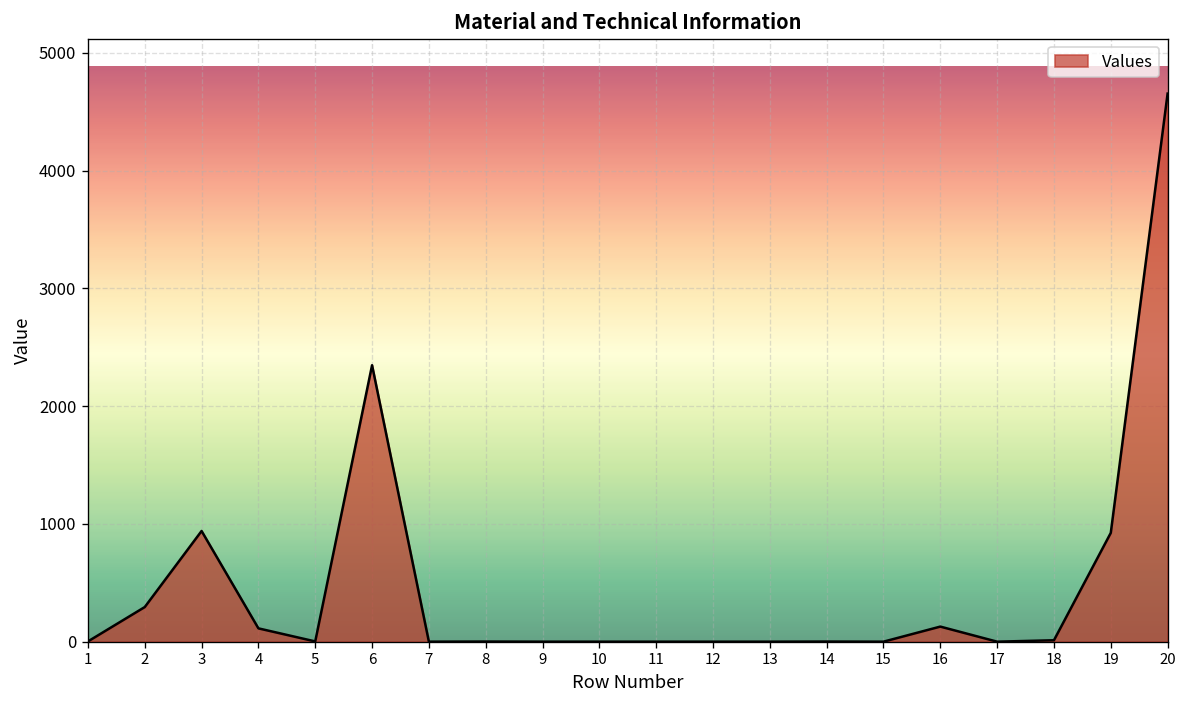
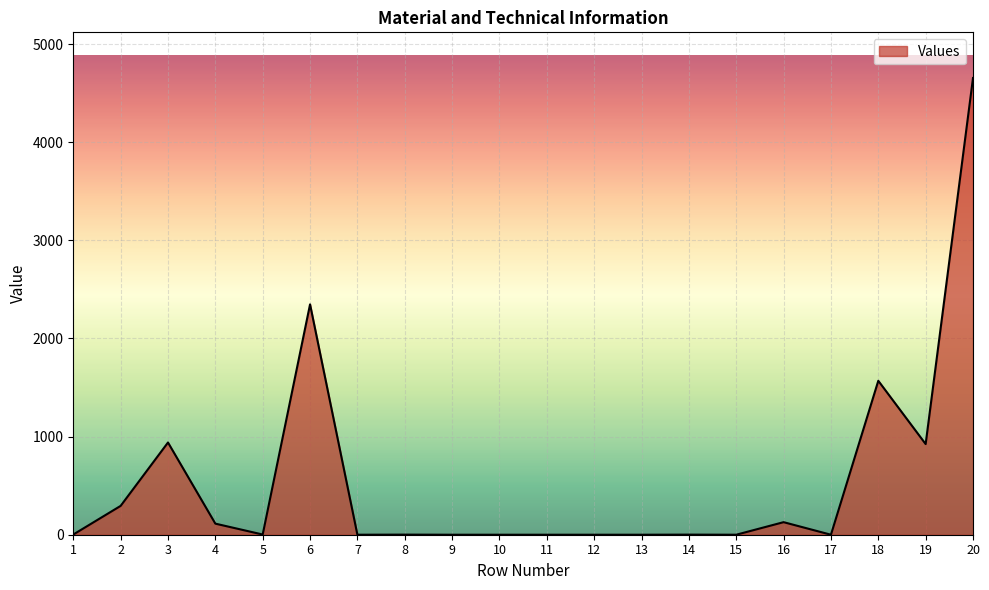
18: 0 -> 1600
